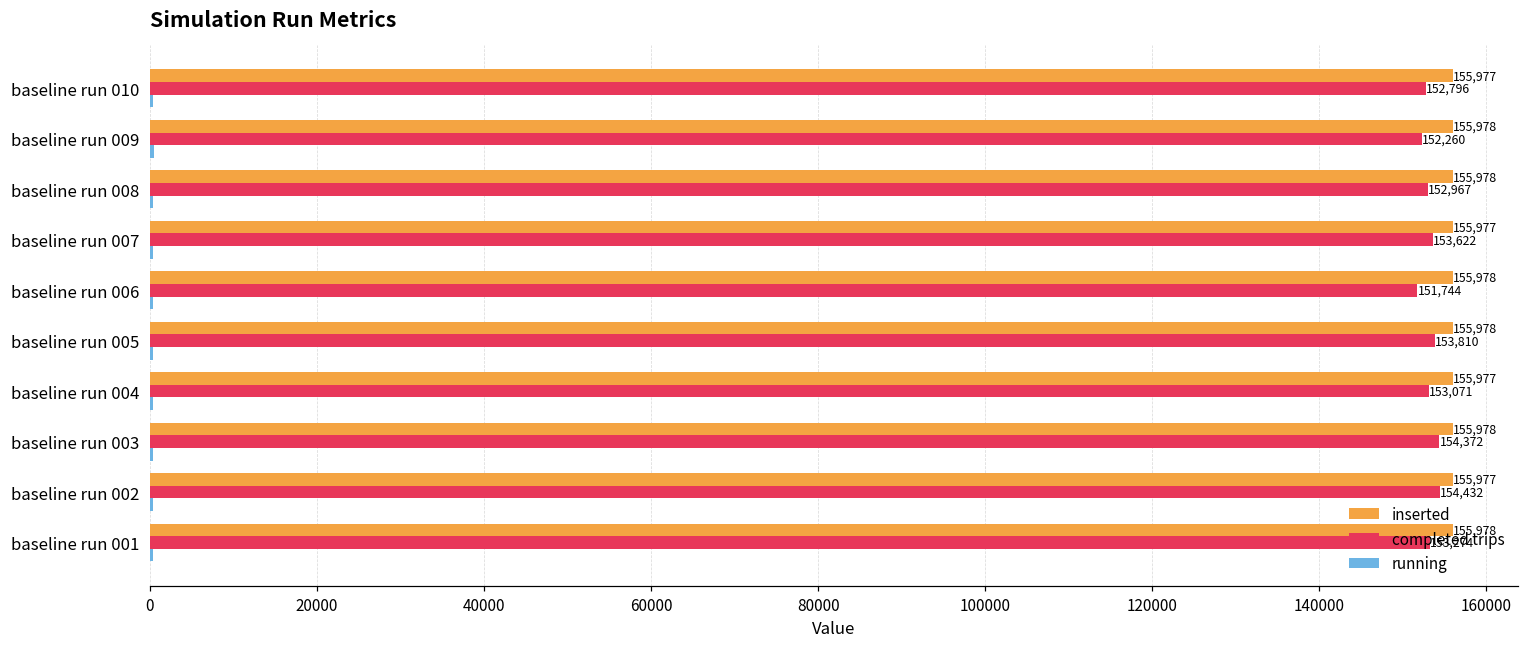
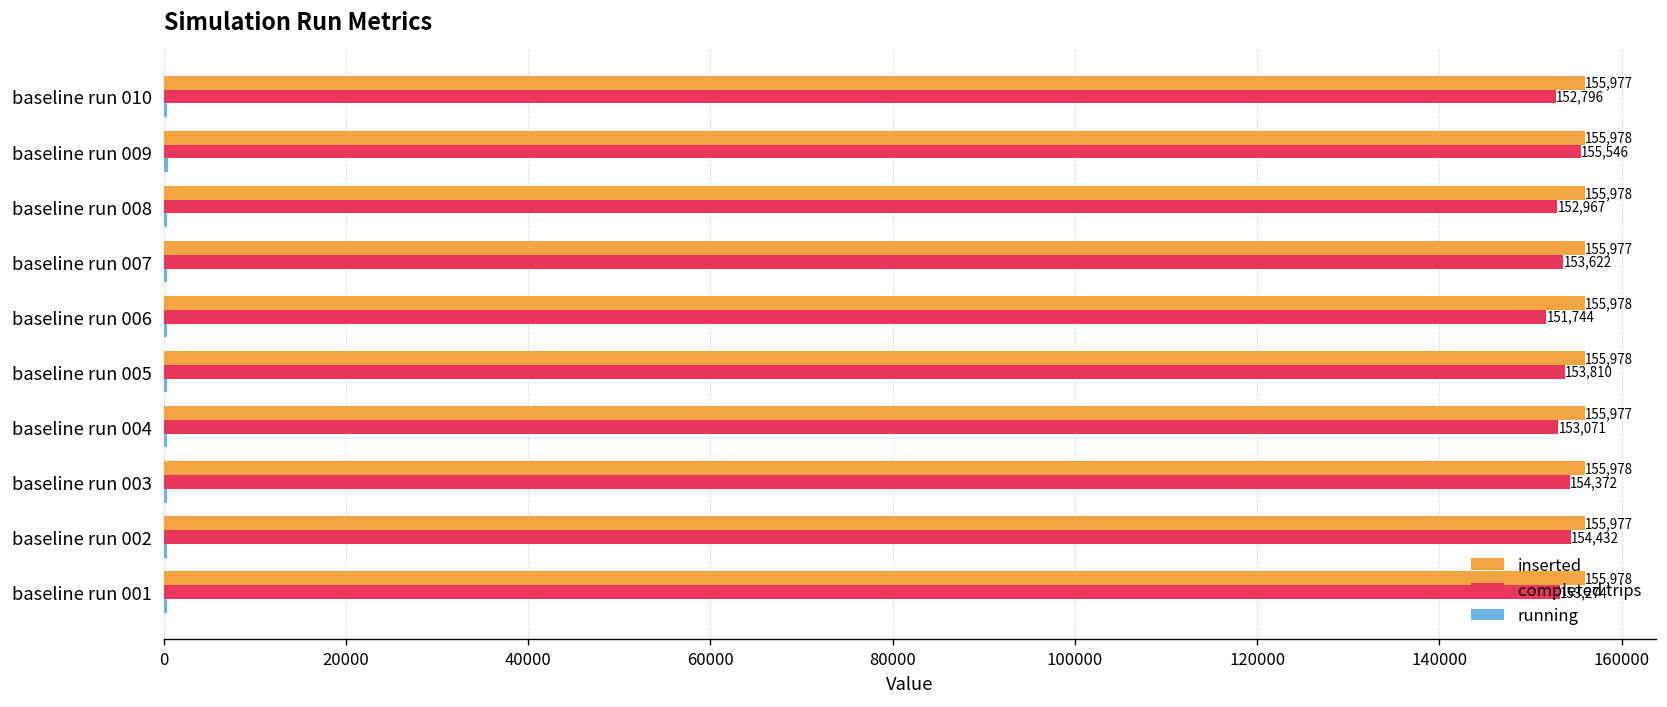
completed trips, baseline run 009: 152,260 -> 155,546
